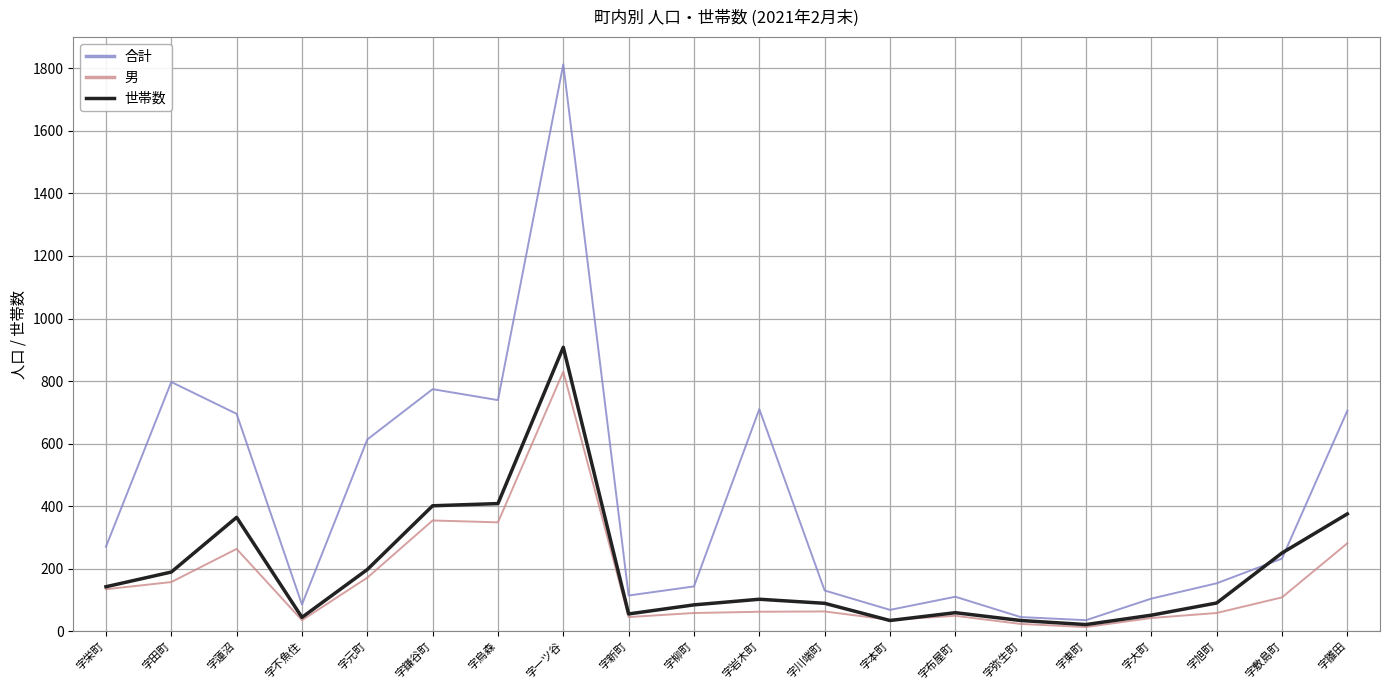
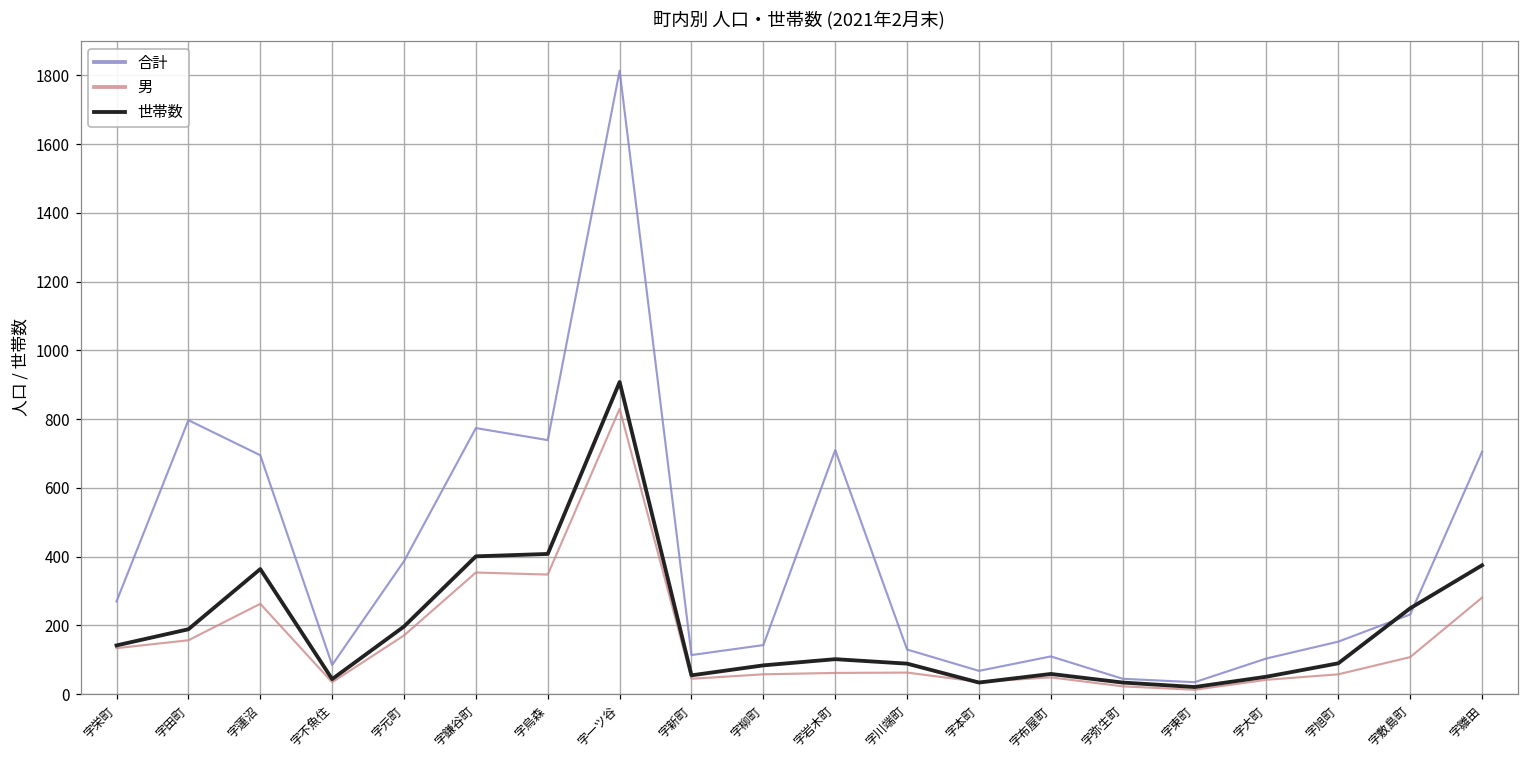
合計, 字元町: 610 -> 390
